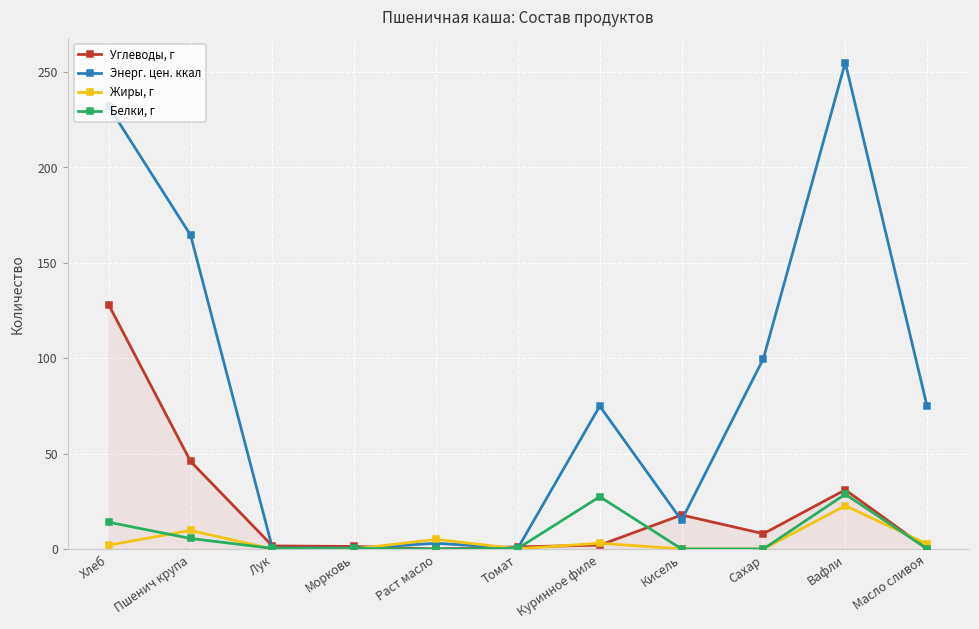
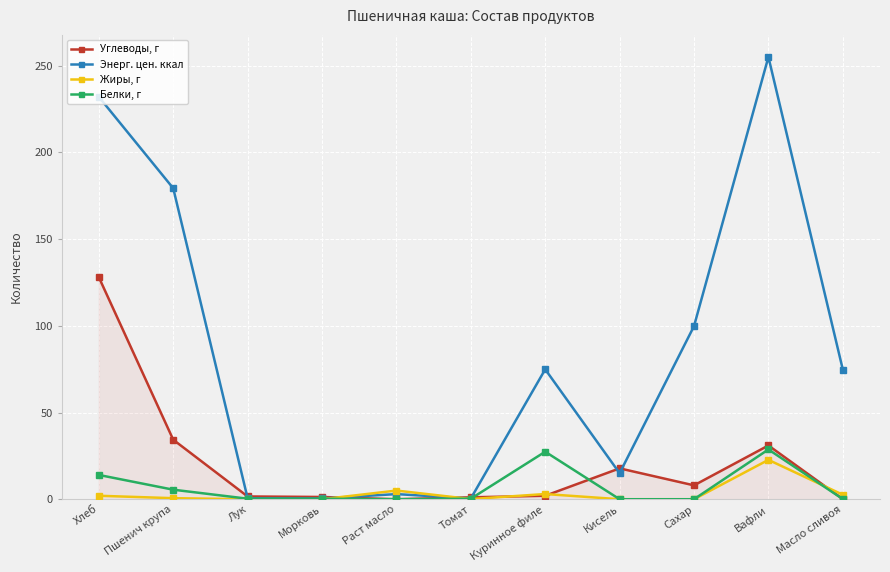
Углеводы, г, Пшенич крупа: 46 -> 34
Энерг. цен. ккал, Пшенич крупа: 165 -> 179
Жиры, г, Пшенич крупа: 10 -> 1
